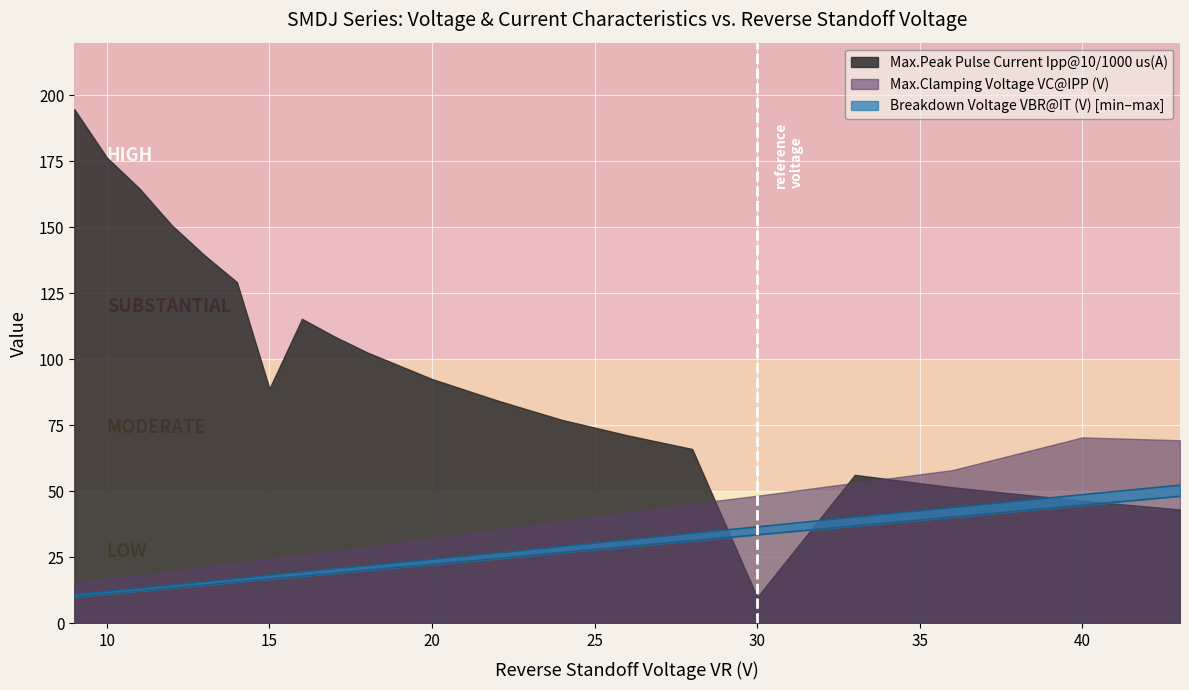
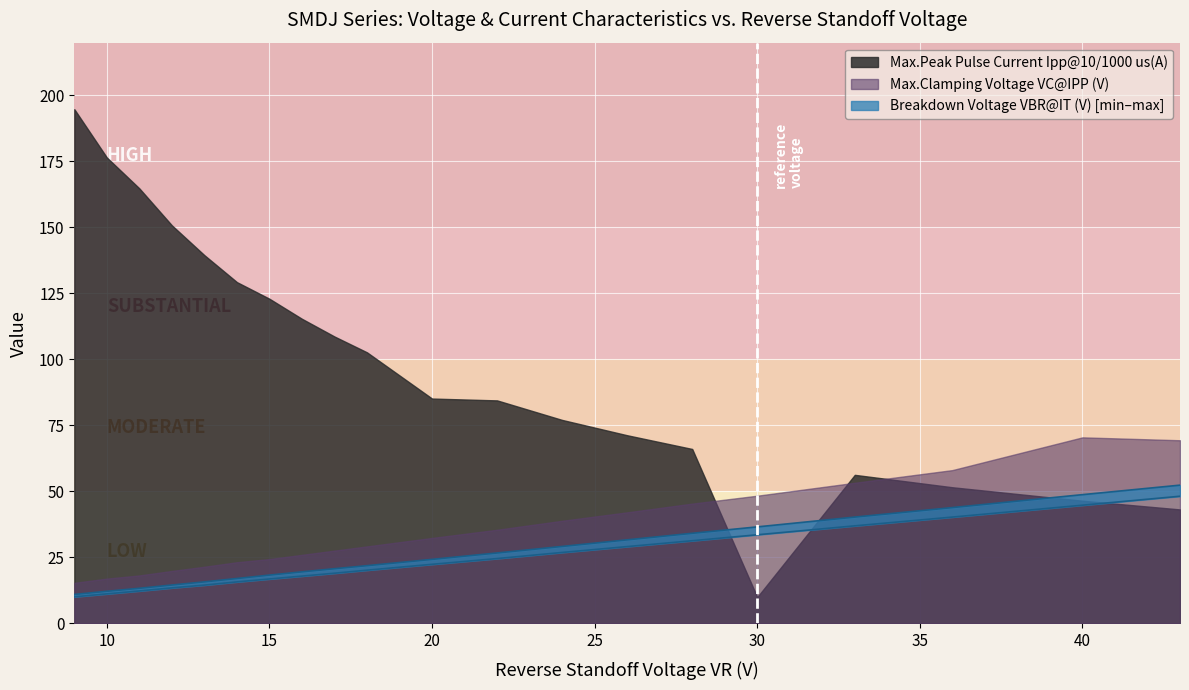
Max.Peak Pulse Current Ipp@10/1000 us(A), 15: 89 -> 123
Max.Peak Pulse Current Ipp@10/1000 us(A), 20: 93 -> 85
